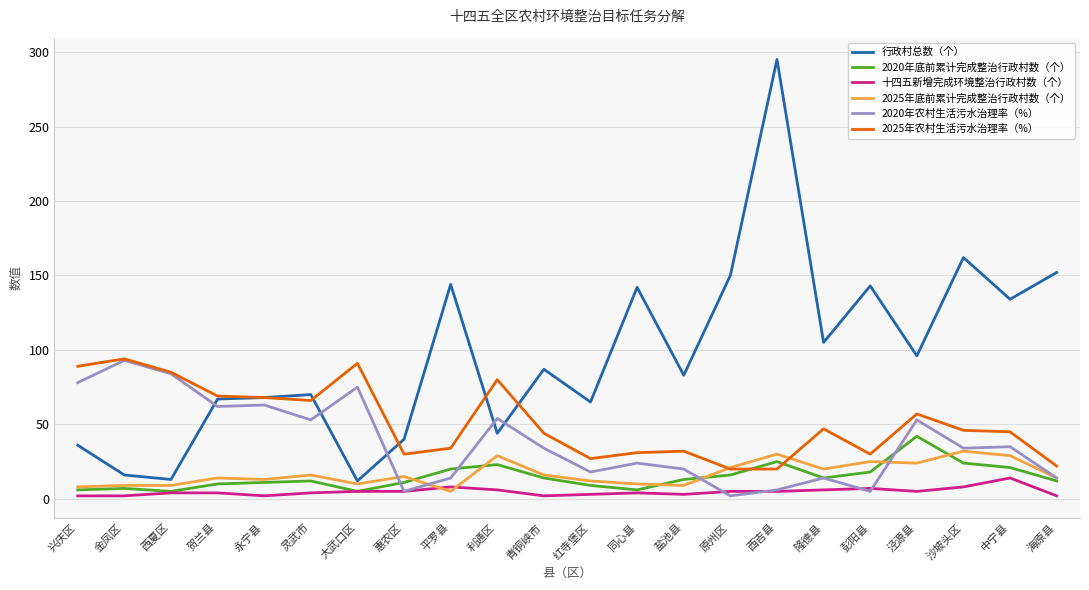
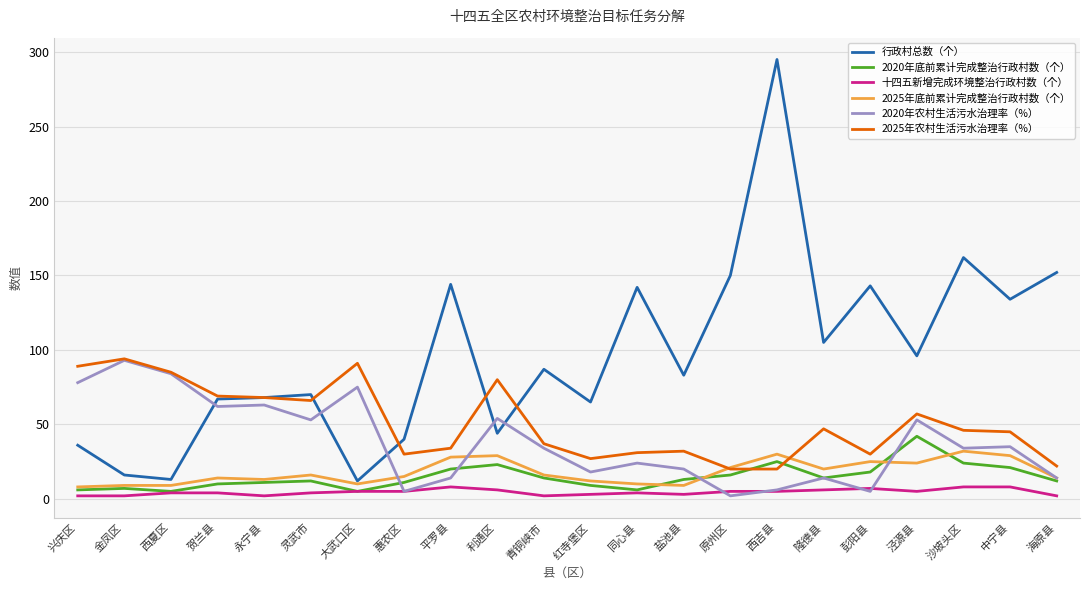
2025年底前累计完成整治行政村数（个）, 平罗县: 5 -> 28
2025年农村生活污水治理率（%）, 青铜峡市: 44 -> 37
十四五新增完成环境整治行政村数（个）, 中宁县: 14 -> 8
